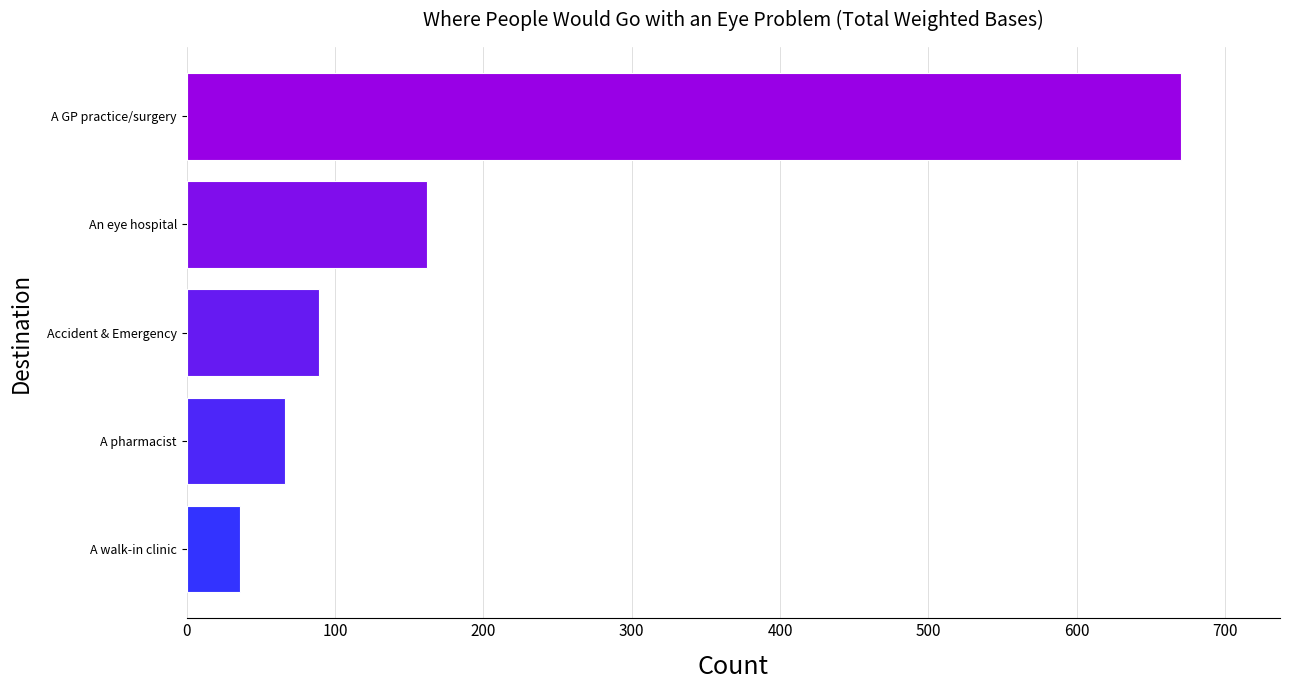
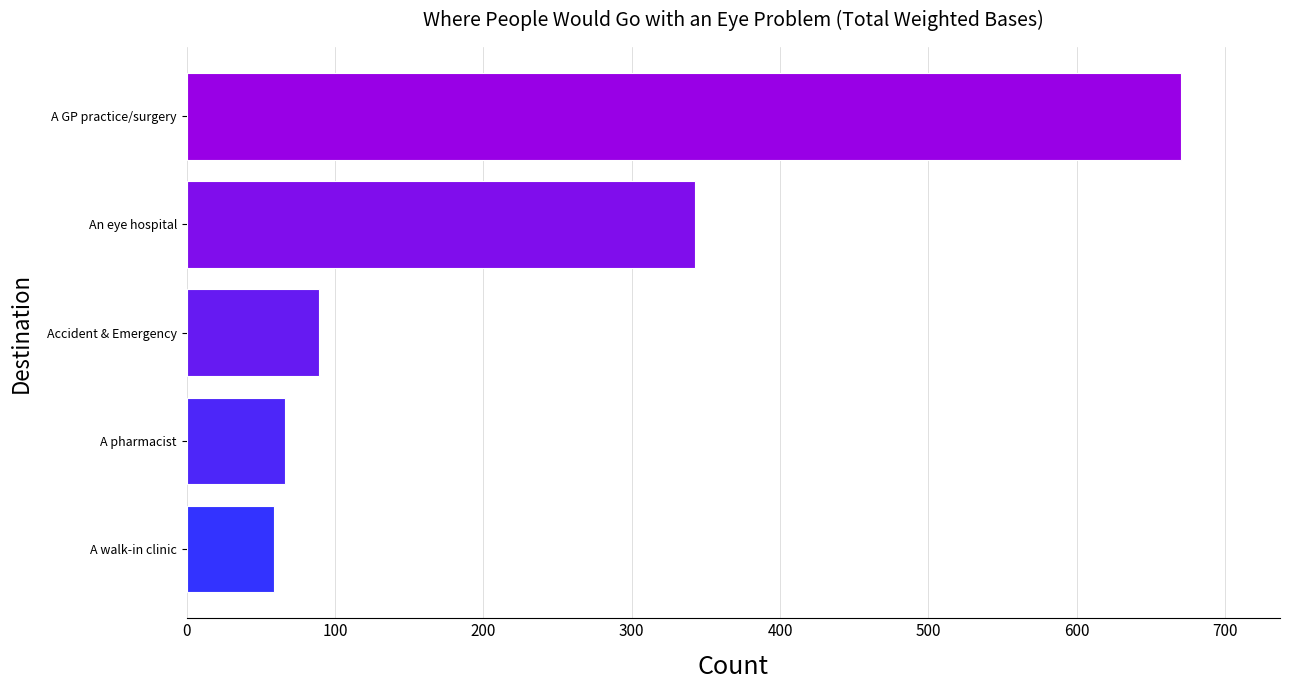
An eye hospital: 162 -> 343
A walk-in clinic: 36 -> 59
